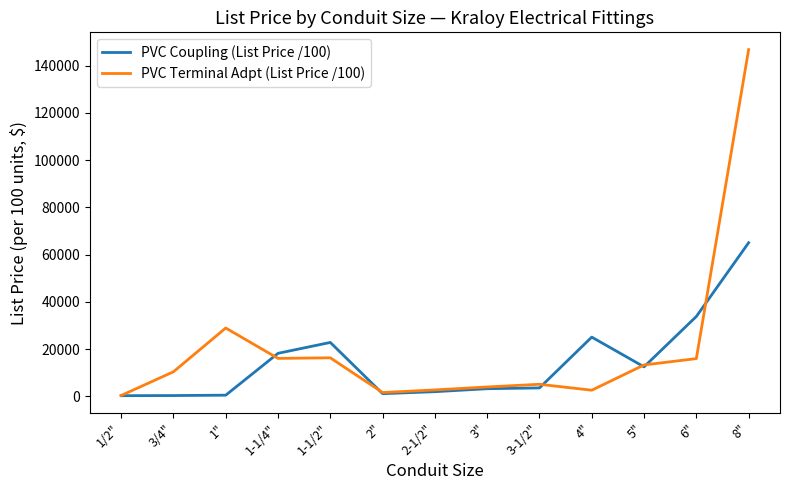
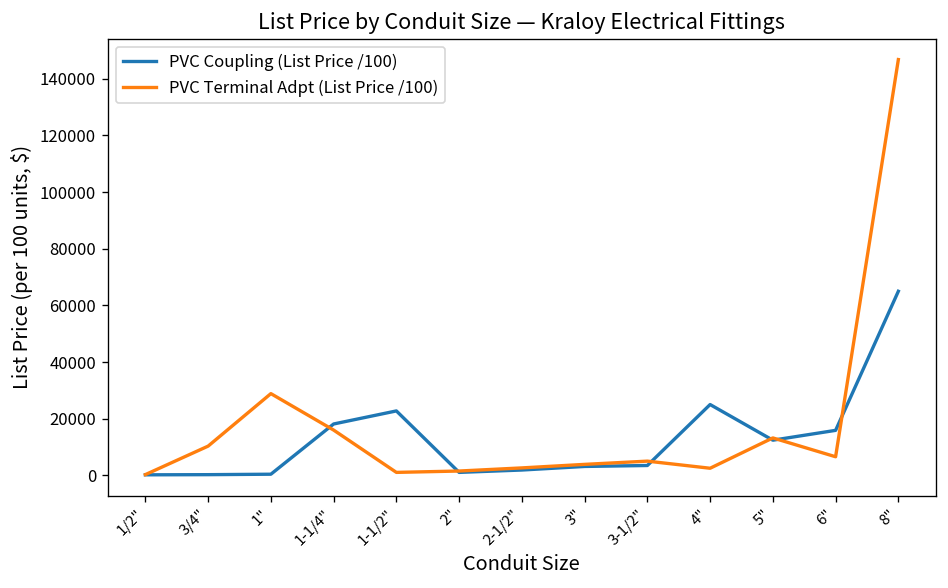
PVC Terminal Adpt (List Price /100), 1-1/2": 16000 -> 1000
PVC Coupling (List Price /100), 6": 34000 -> 16000
PVC Terminal Adpt (List Price /100), 6": 16000 -> 7000
